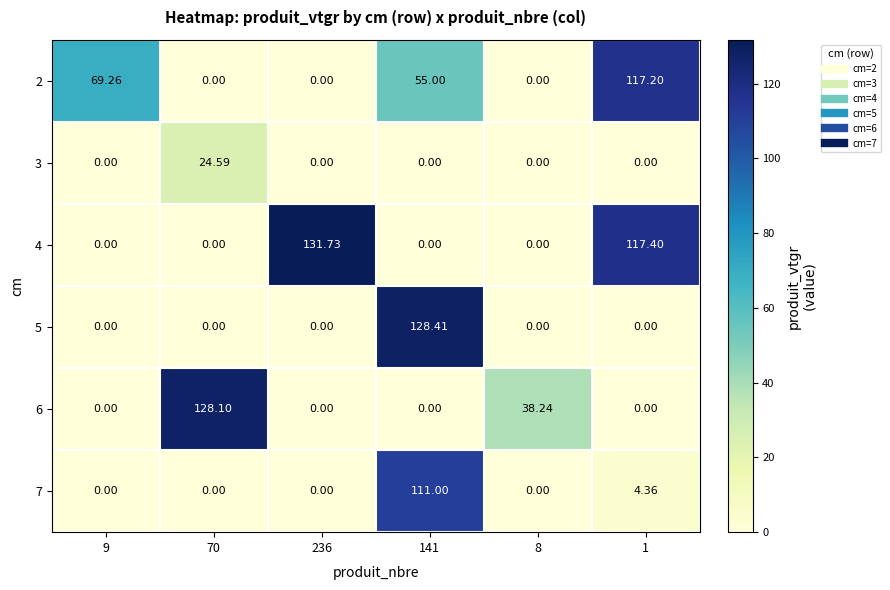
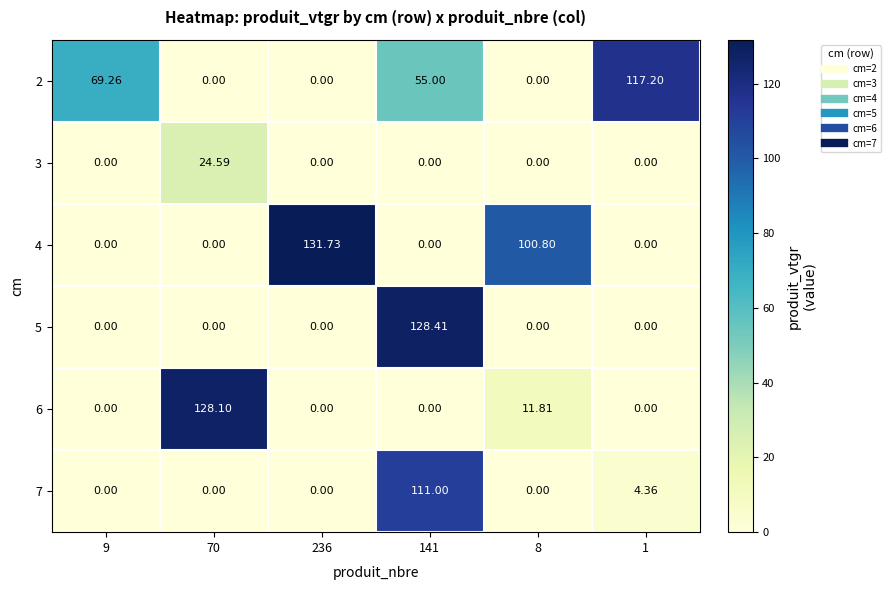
4, 8: 0.00 -> 100.80
4, 1: 117.40 -> 0.00
6, 8: 38.24 -> 11.81
